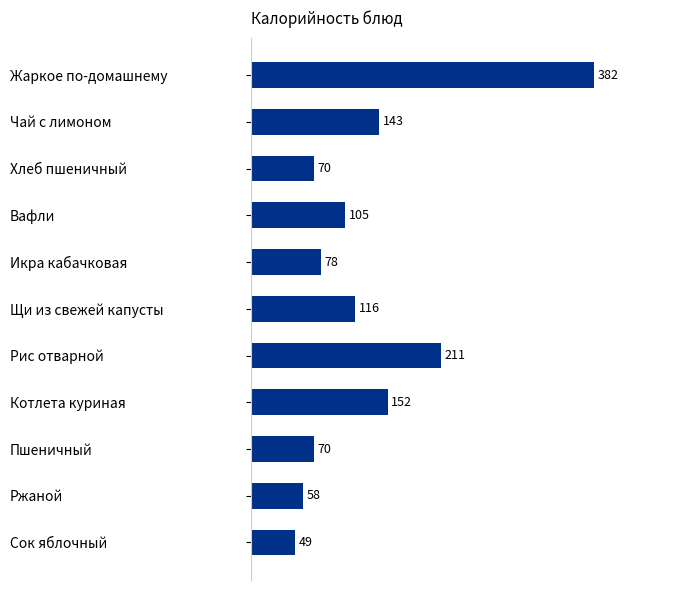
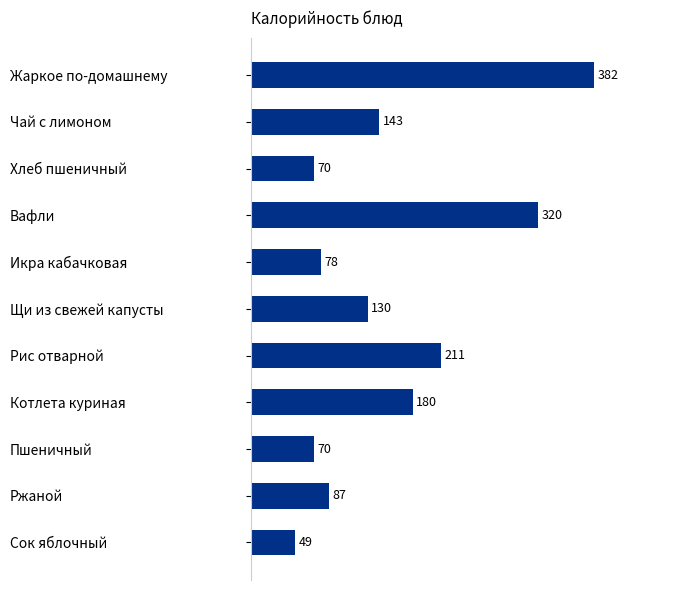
Вафли: 105 -> 320
Щи из свежей капусты: 116 -> 130
Котлета куриная: 152 -> 180
Ржаной: 58 -> 87
